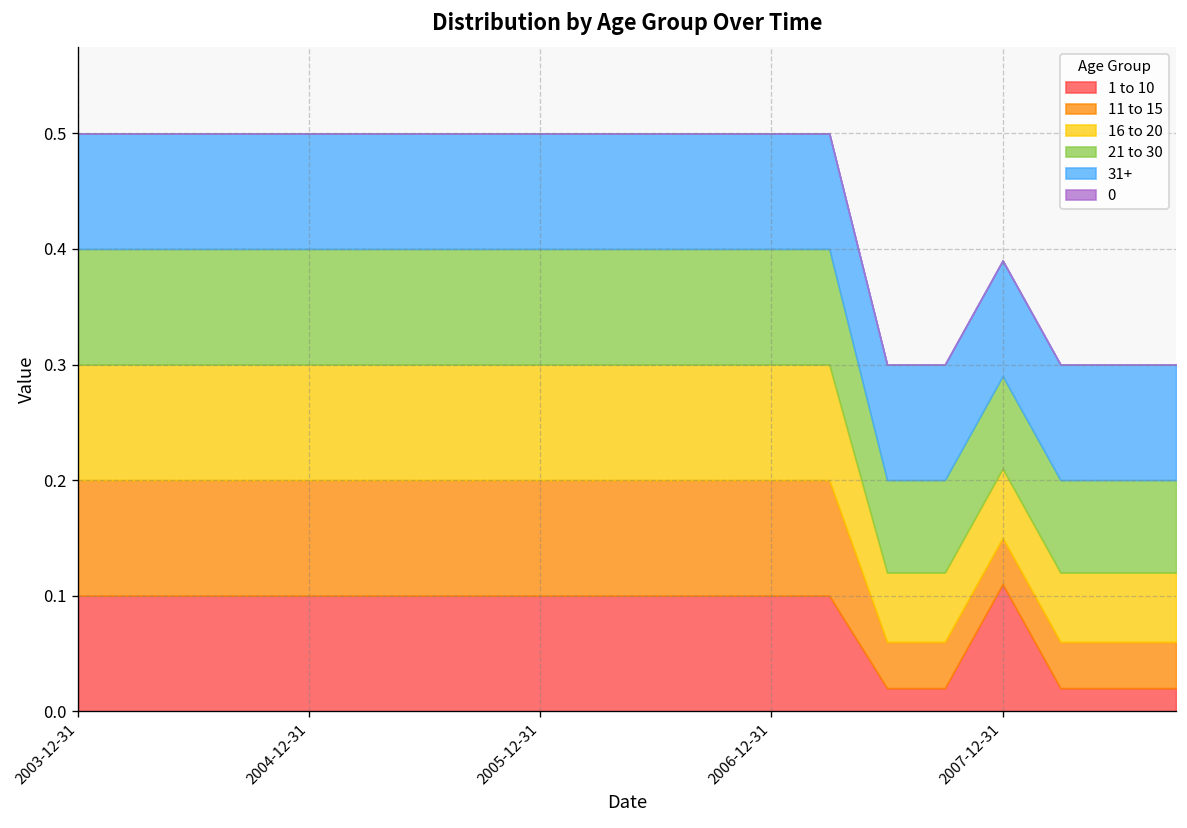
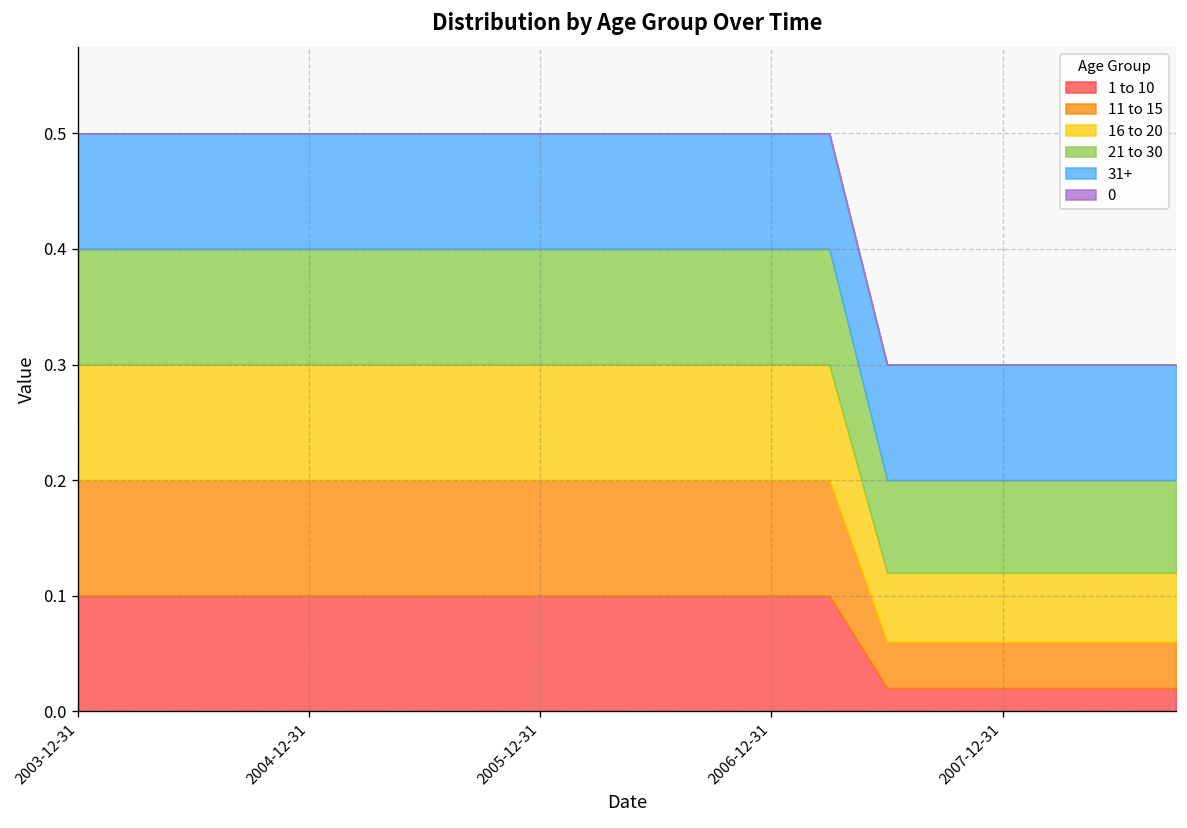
1 to 10, 2007-12-31: 0.11 -> 0.02
